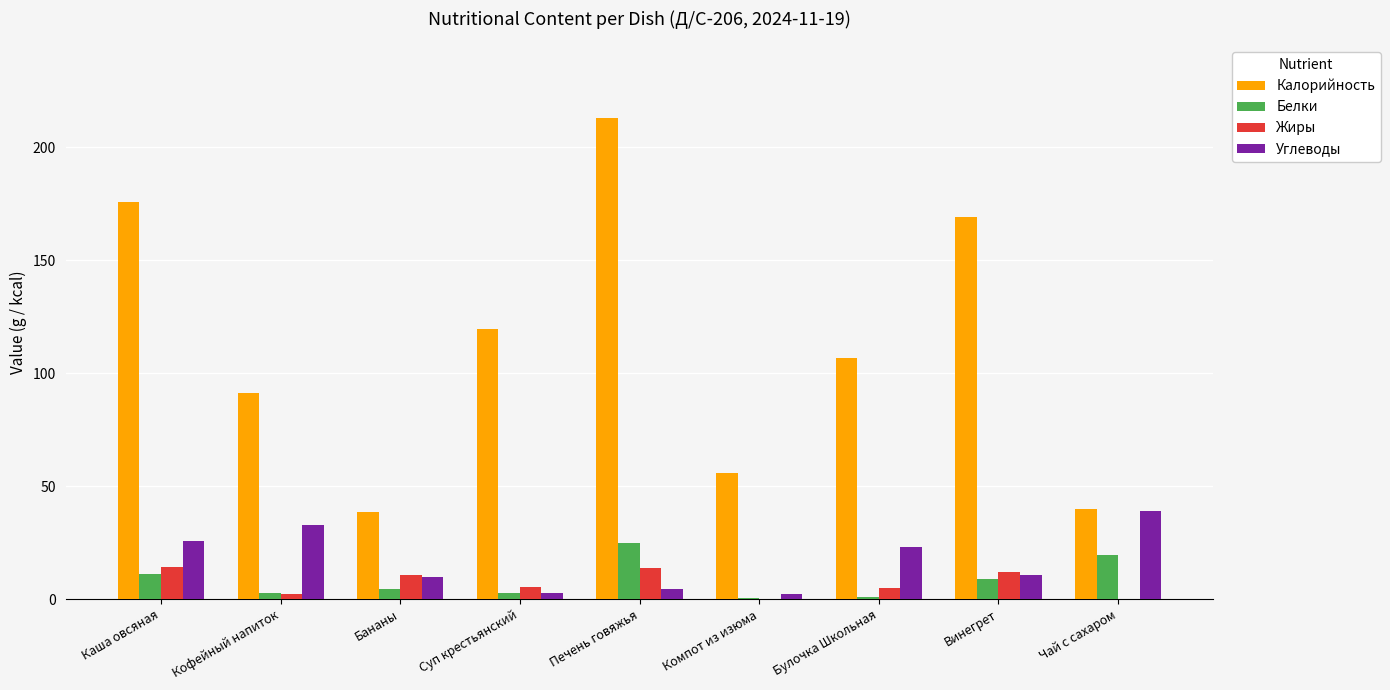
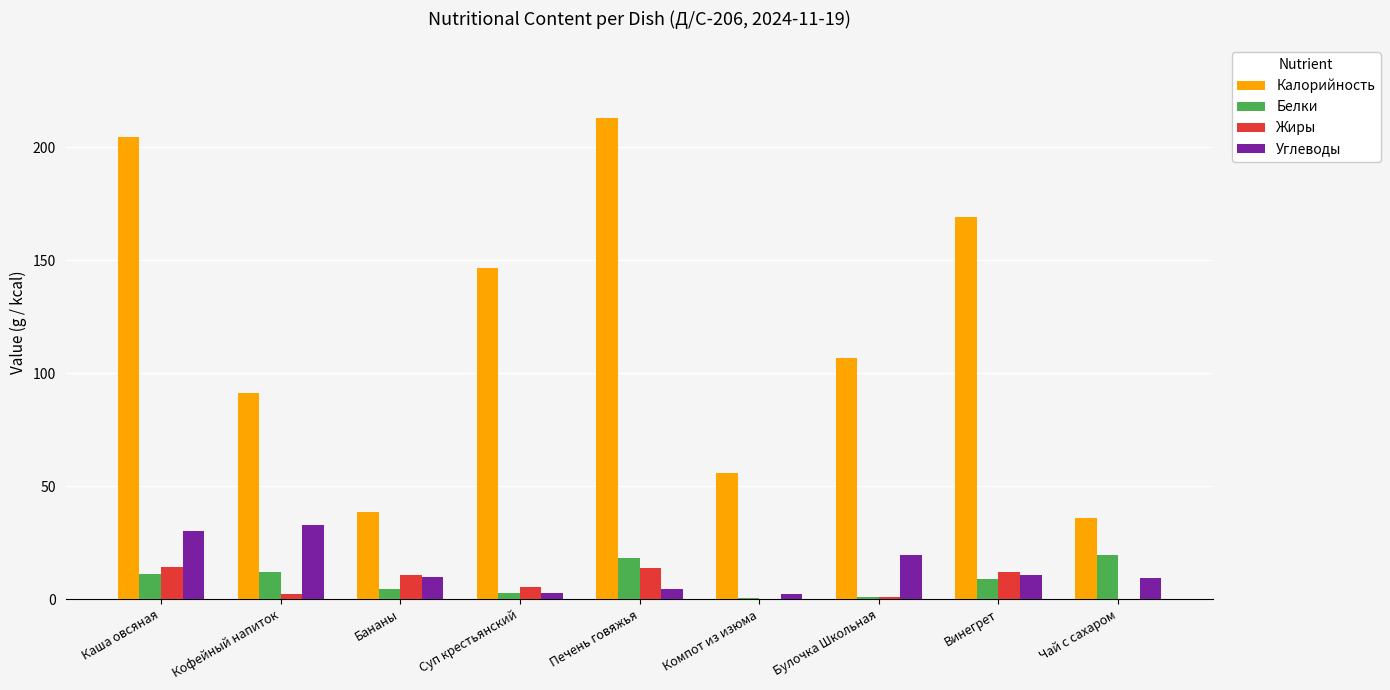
Калорийность, Каша овсяная: 176 -> 205
Углеводы, Каша овсяная: 26 -> 30
Белки, Кофейный напиток: 3 -> 12
Калорийность, Суп крестьянский: 120 -> 147
Белки, Печень говяжья: 25 -> 18
Жиры, Булочка Школьная: 5 -> 1
Углеводы, Булочка Школьная: 23 -> 20
Калорийность, Чай с сахаром: 40 -> 36
Углеводы, Чай с сахаром: 39 -> 9
